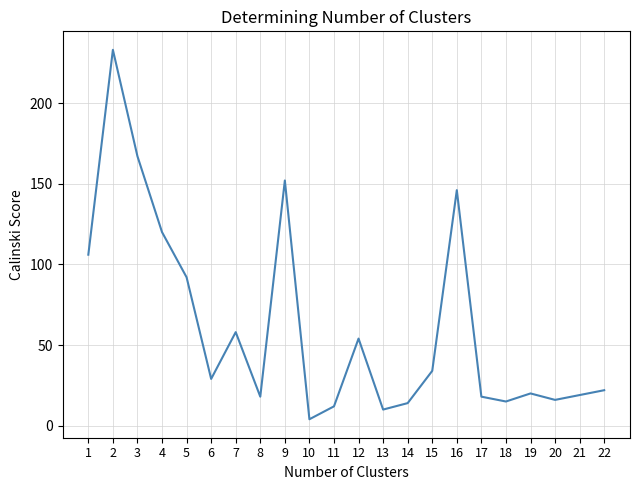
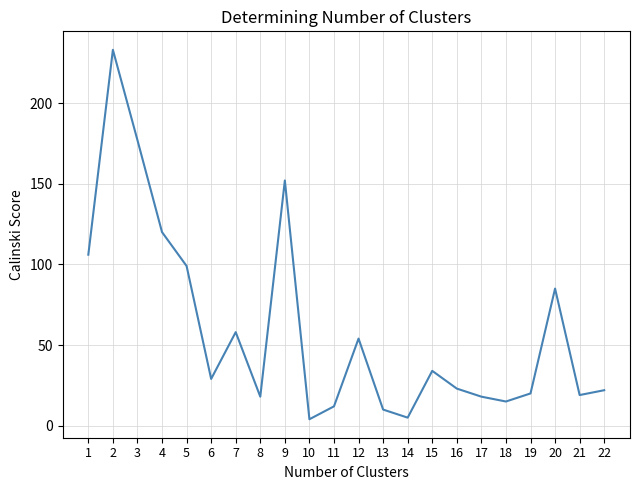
3: 167 -> 177
5: 92 -> 99
14: 14 -> 5
16: 146 -> 23
20: 16 -> 85
